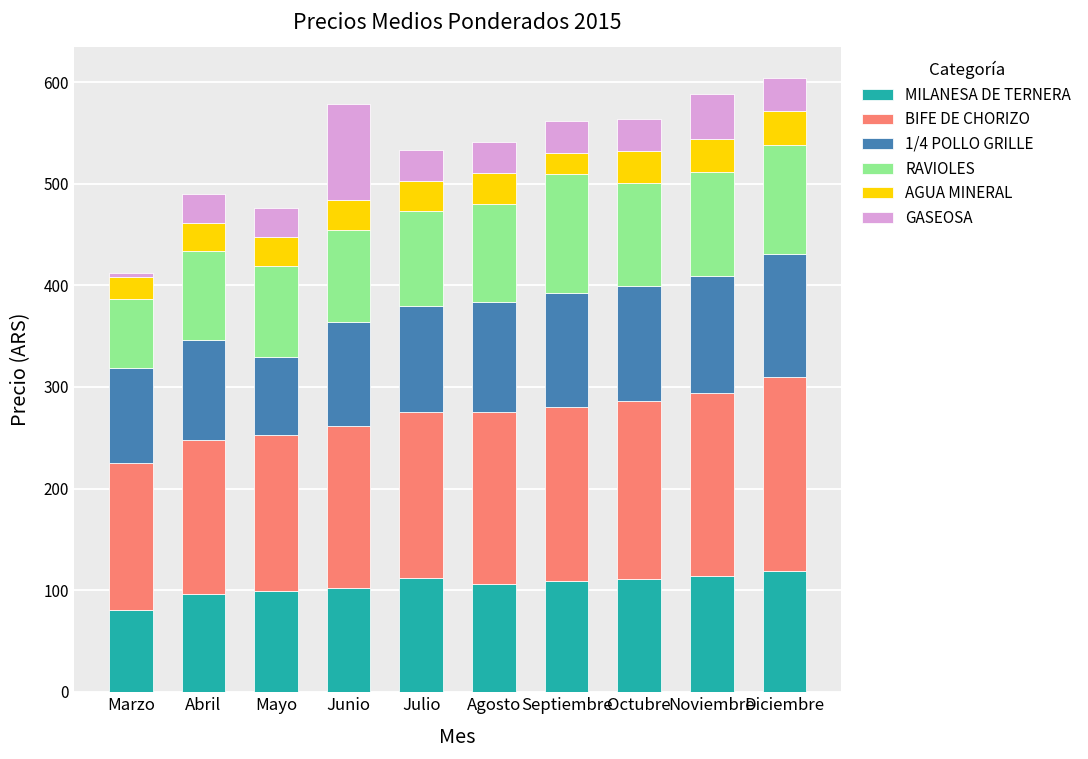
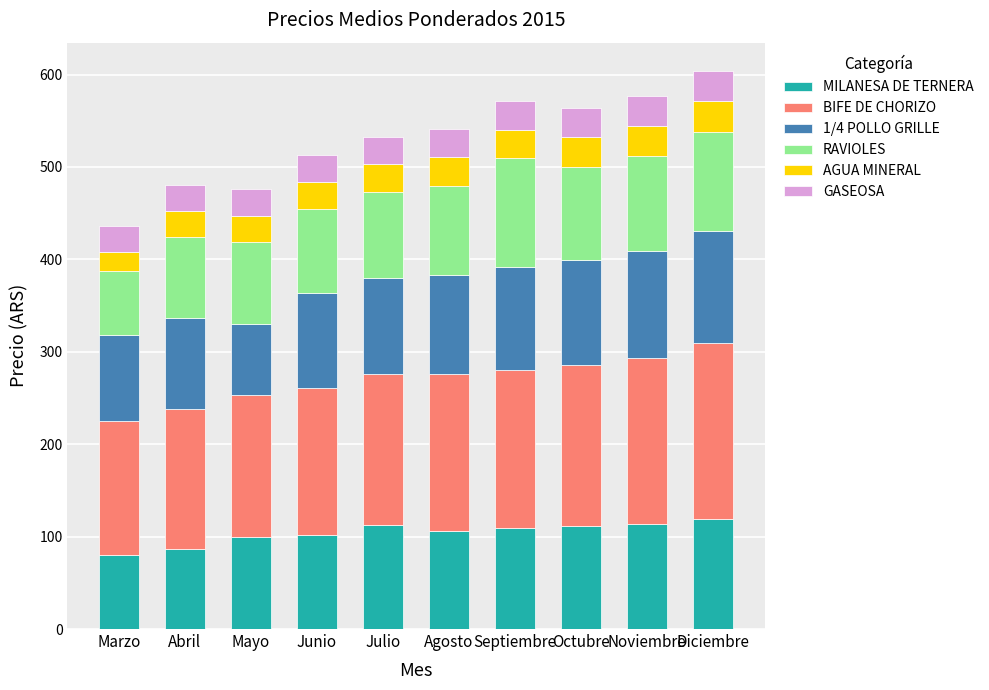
GASEOSA, Marzo: 0 -> 30
MILANESA DE TERNERA, Abril: 100 -> 90
GASEOSA, Junio: 90 -> 30
AGUA MINERAL, Septiembre: 20 -> 30
GASEOSA, Noviembre: 40 -> 30
